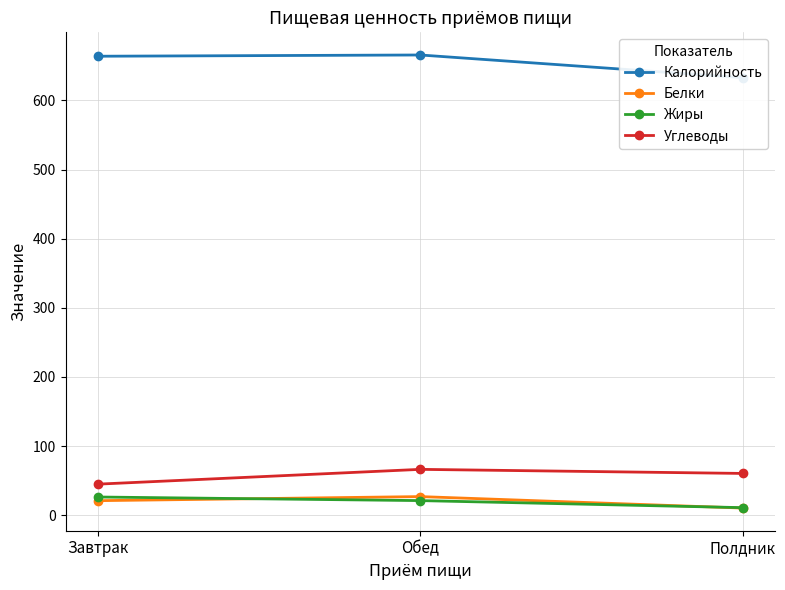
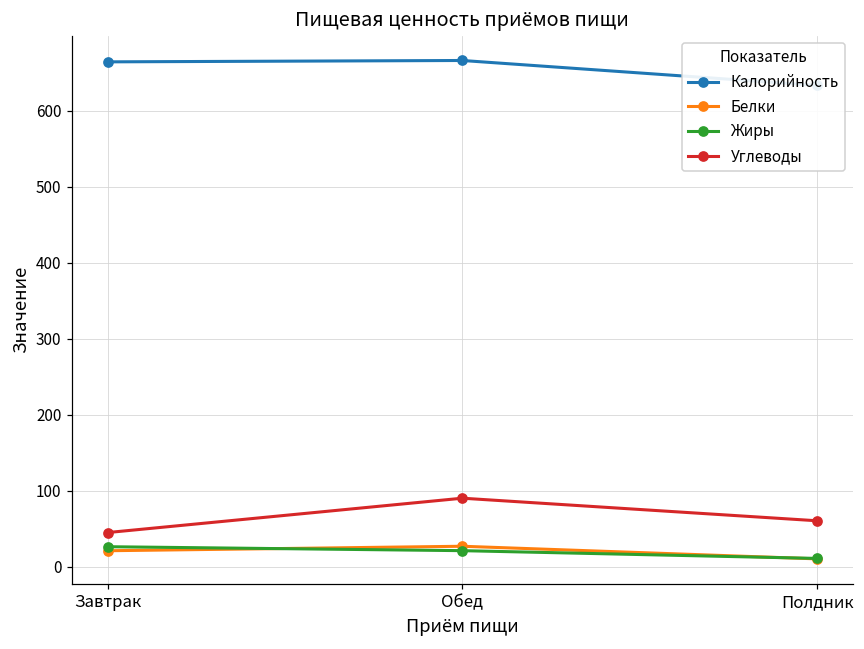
Углеводы, Обед: 70 -> 90
